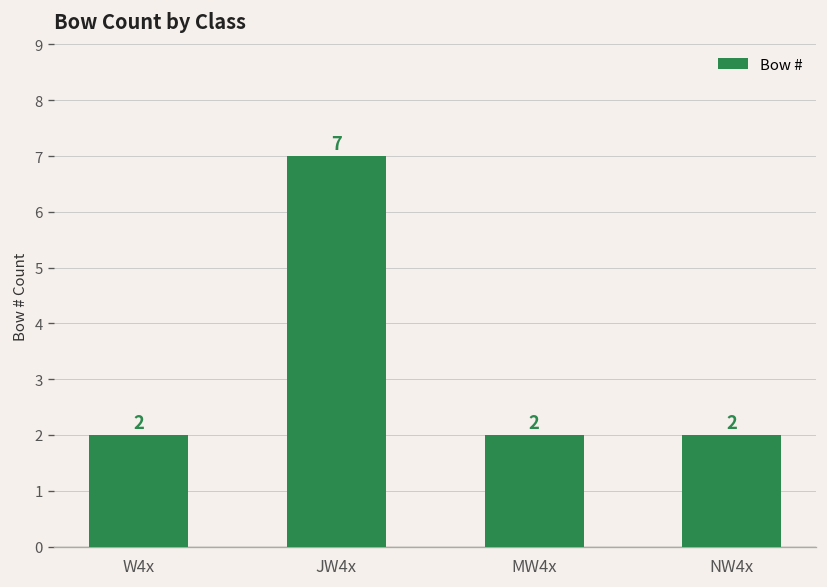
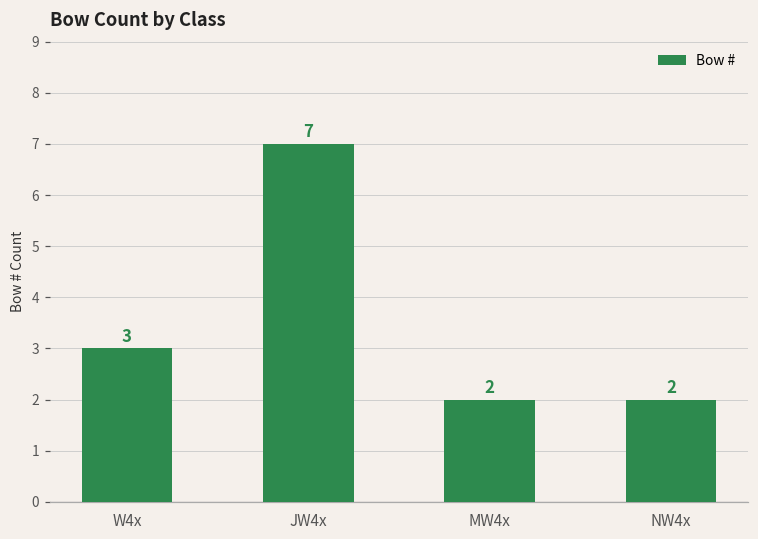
W4x: 2 -> 3
